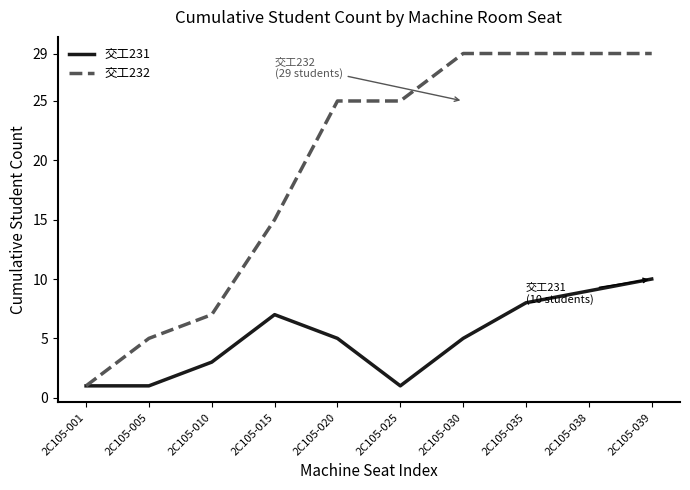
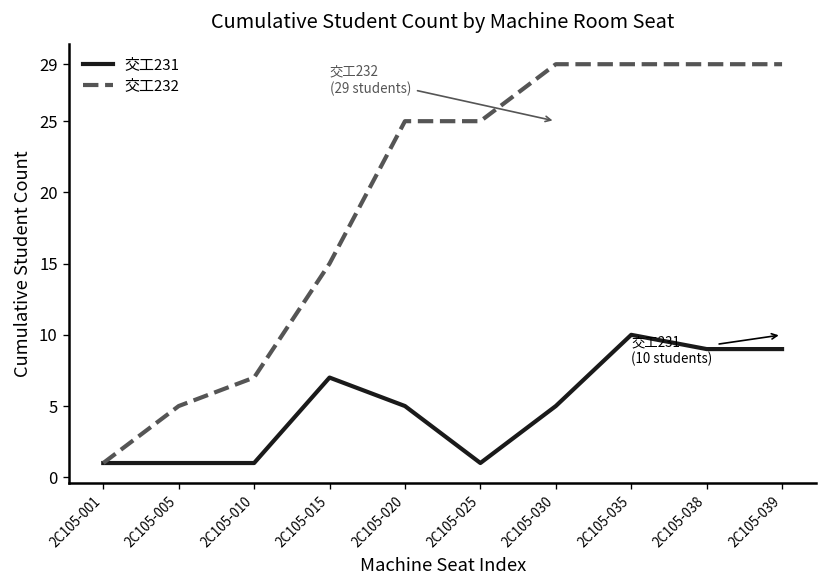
交工231, 2C105-010: 3 -> 1
交工231, 2C105-035: 8 -> 10
交工231, 2C105-039: 10 -> 9
